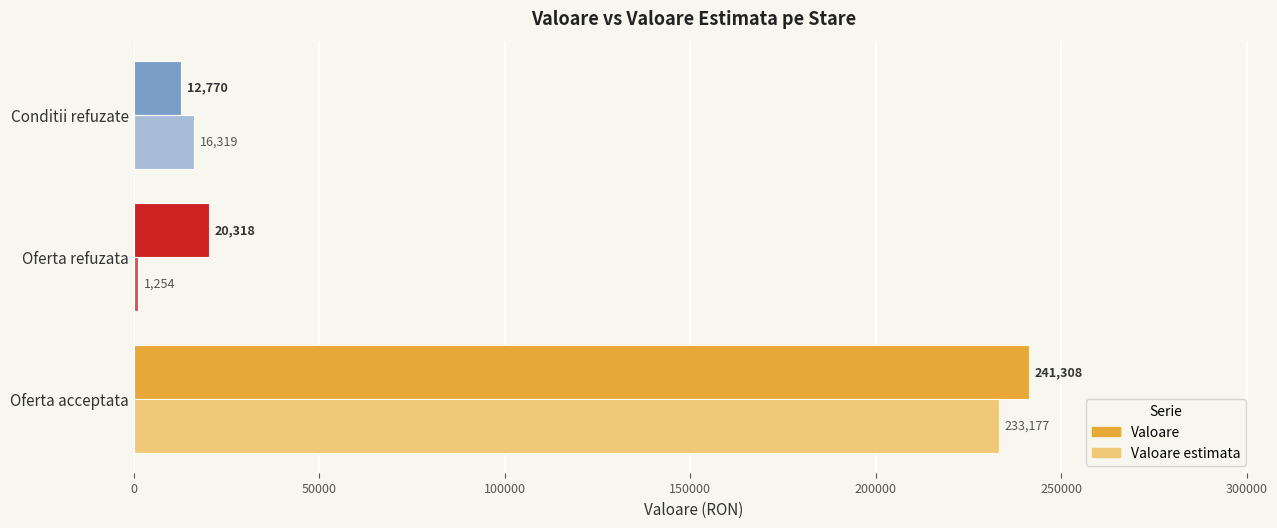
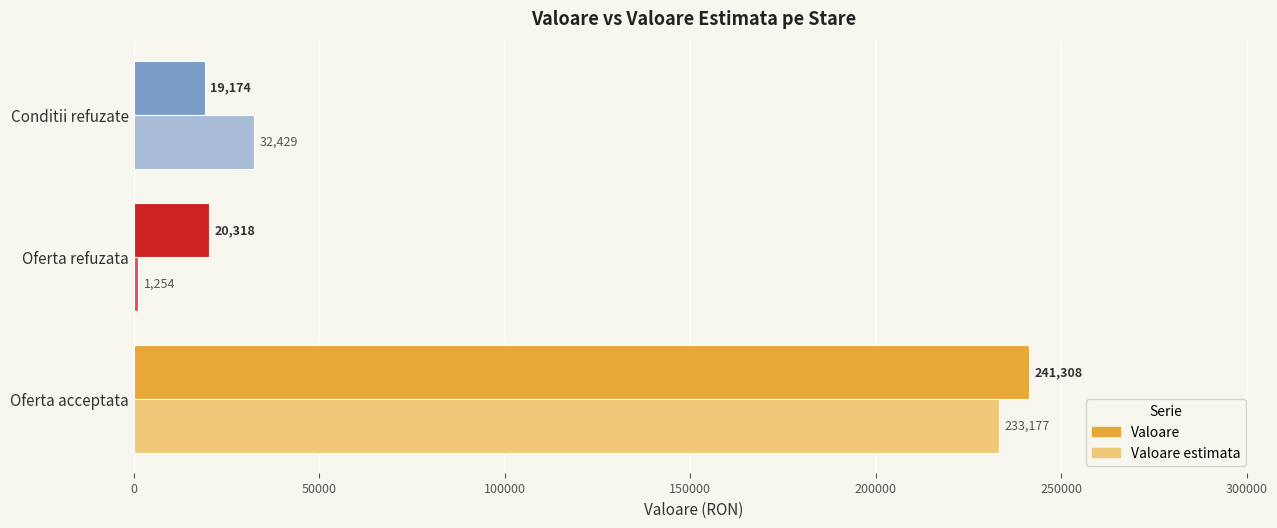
Valoare, Conditii refuzate: 12,770 -> 19,174
Valoare estimata, Conditii refuzate: 16,319 -> 32,429
